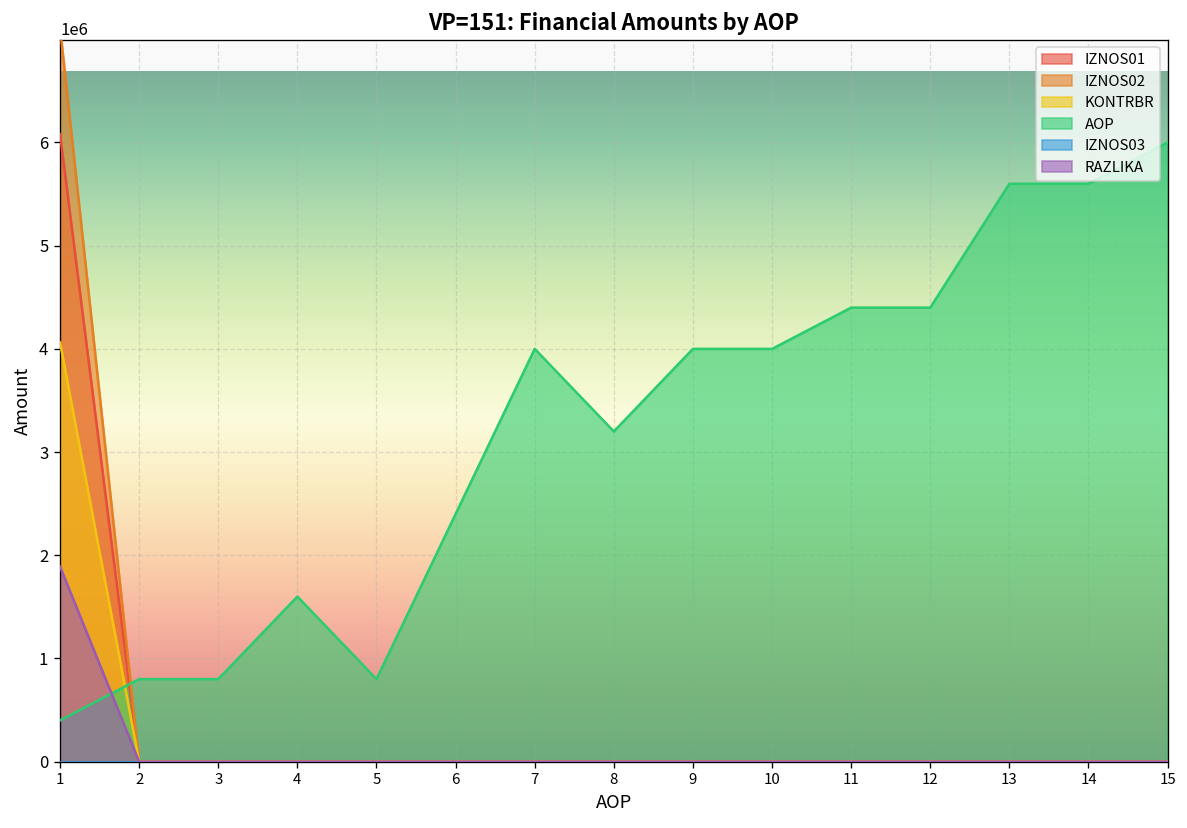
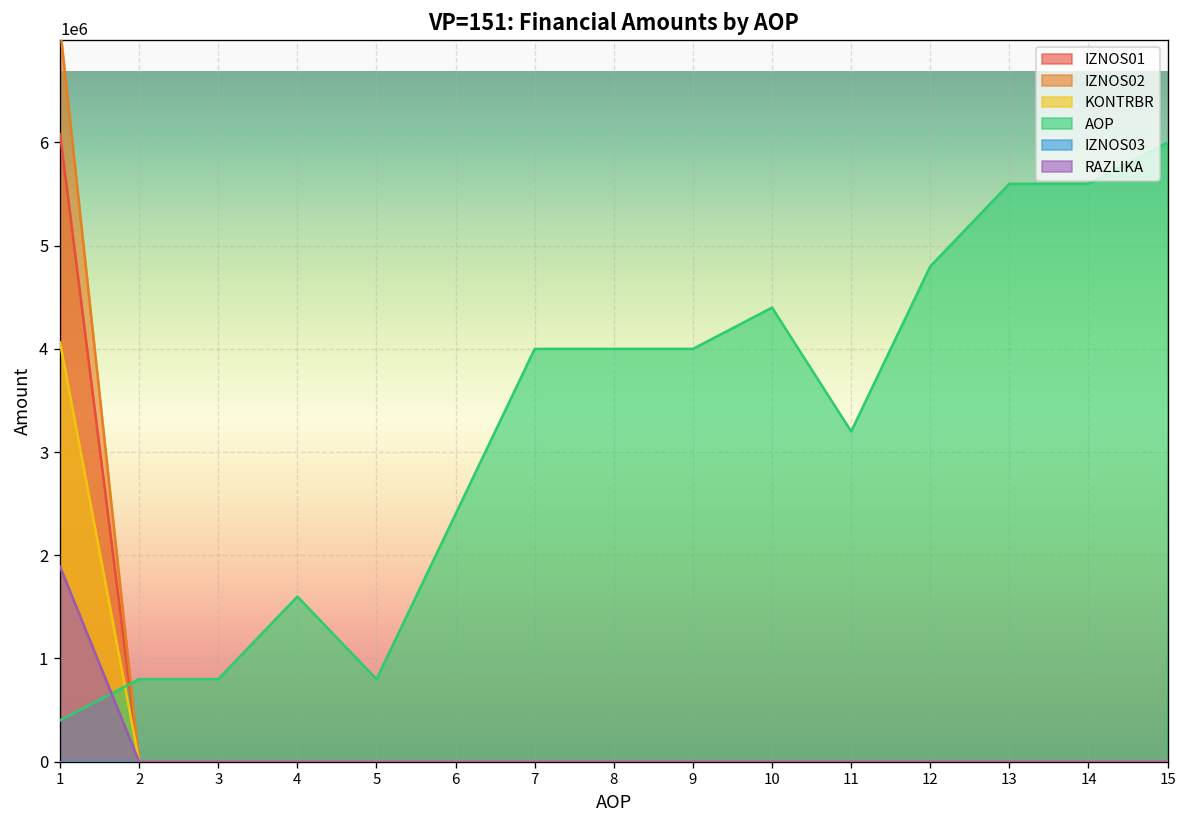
AOP, 8: 3200000 -> 4000000
AOP, 10: 4000000 -> 4400000
AOP, 11: 4400000 -> 3200000
AOP, 12: 4400000 -> 4800000
